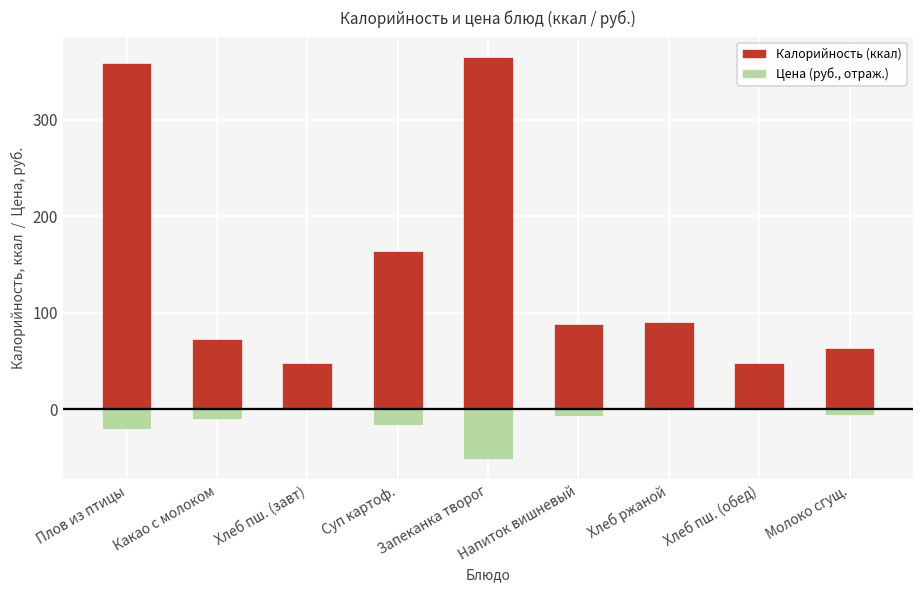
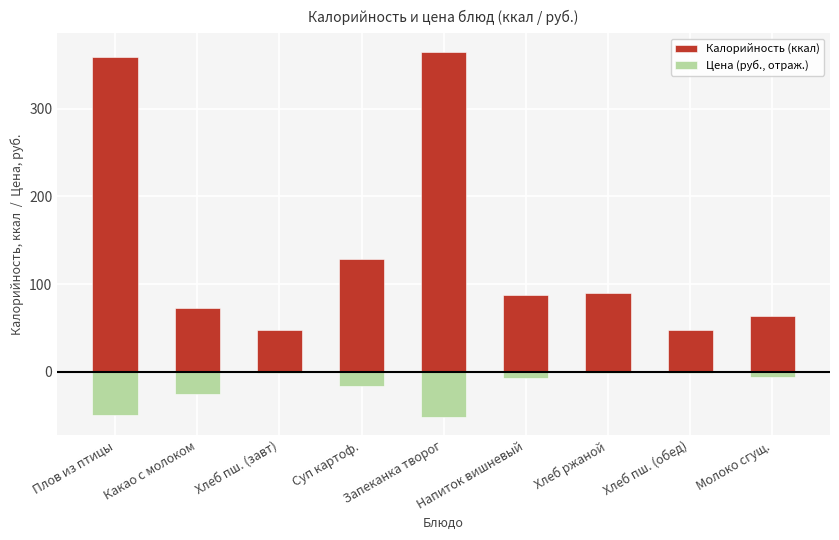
Цена (руб., отраж.), Плов из птицы: -20 -> -50
Цена (руб., отраж.), Какао с молоком: -10 -> -30
Калорийность (ккал), Суп картоф.: 160 -> 130
